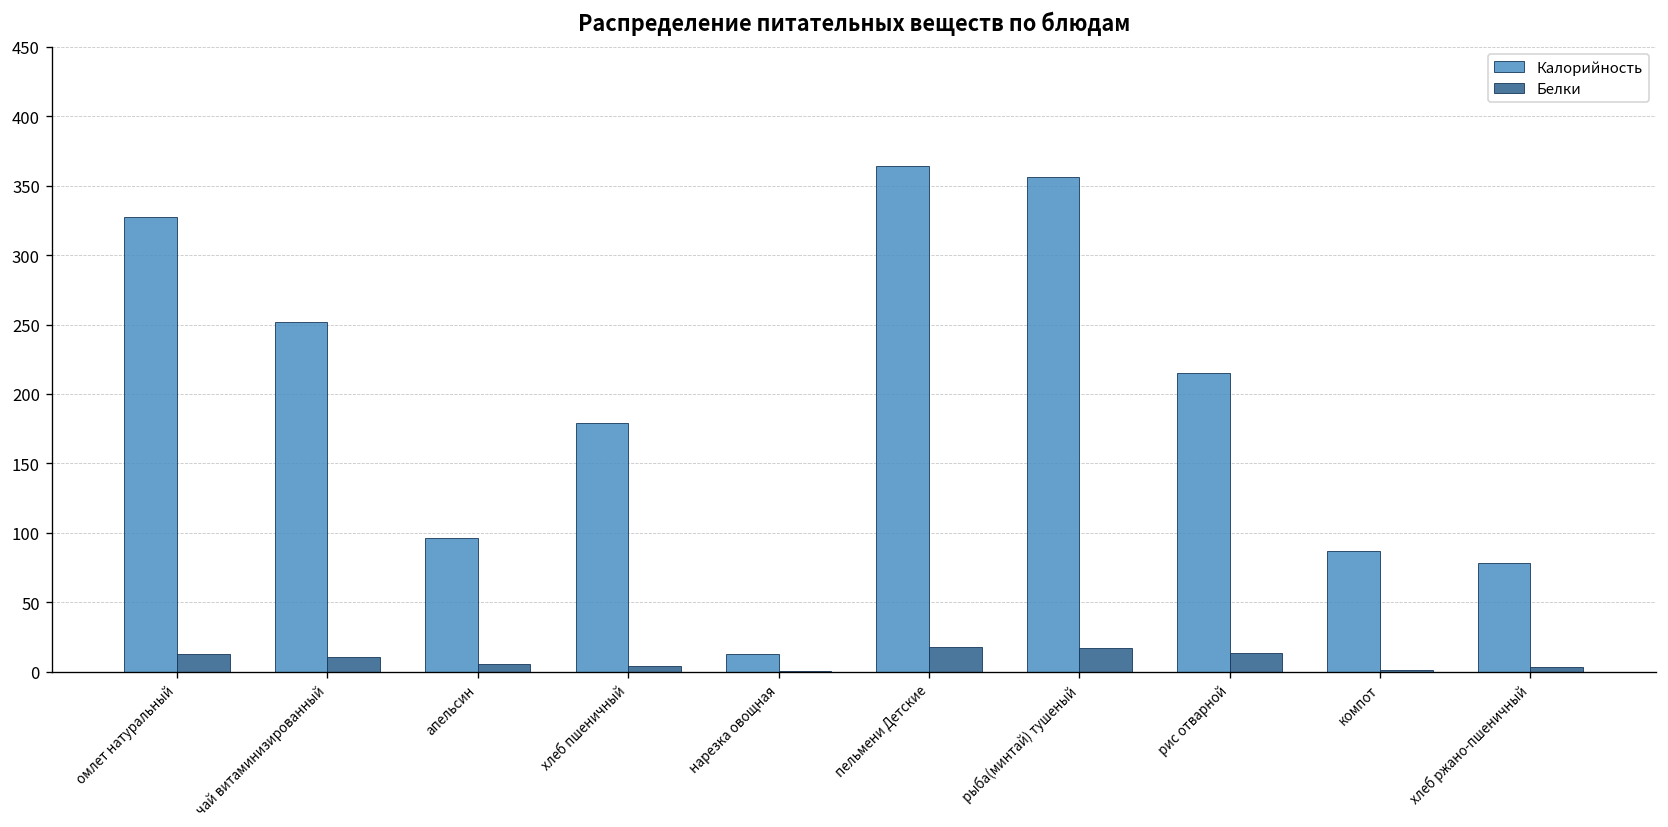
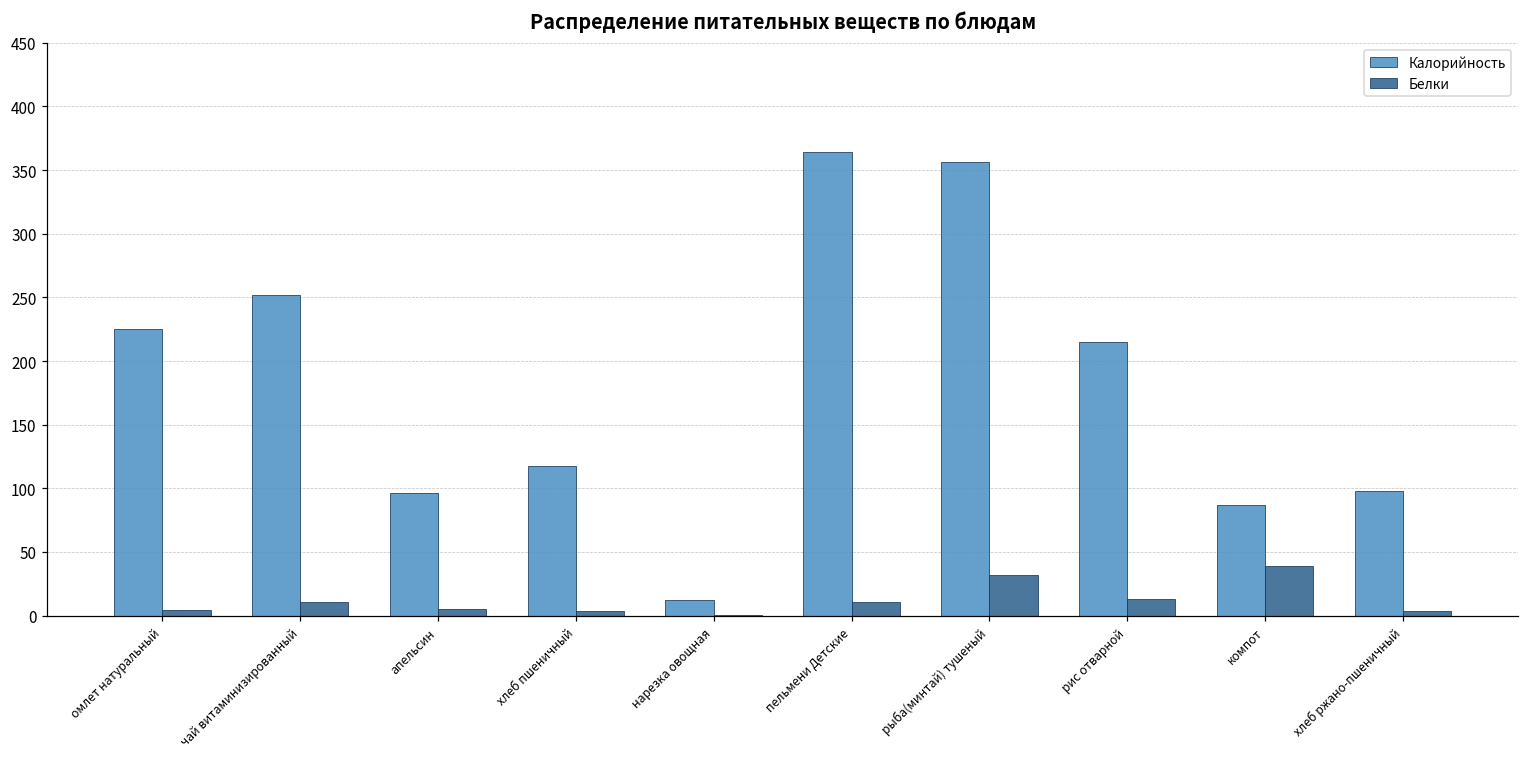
Калорийность, омлет натуральный: 327 -> 226
Белки, омлет натуральный: 13 -> 4
Калорийность, хлеб пшеничный: 179 -> 117
Белки, пельмени Детские: 18 -> 11
Белки, рыба(минтай) тушеный: 17 -> 32
Белки, компот: 1 -> 39
Калорийность, хлеб ржано-пшеничный: 78 -> 98
